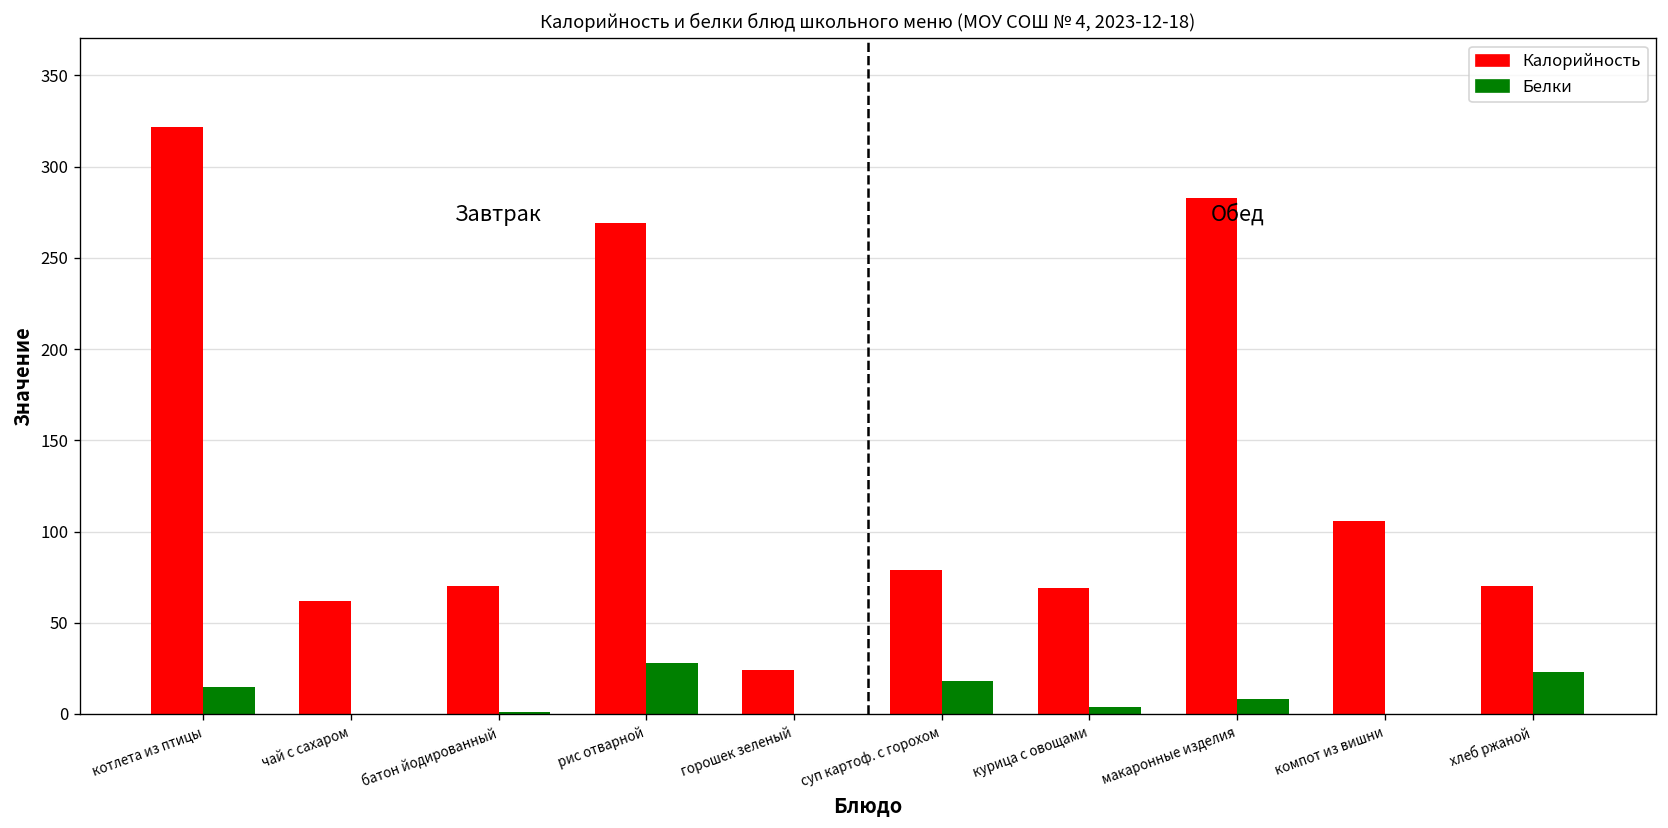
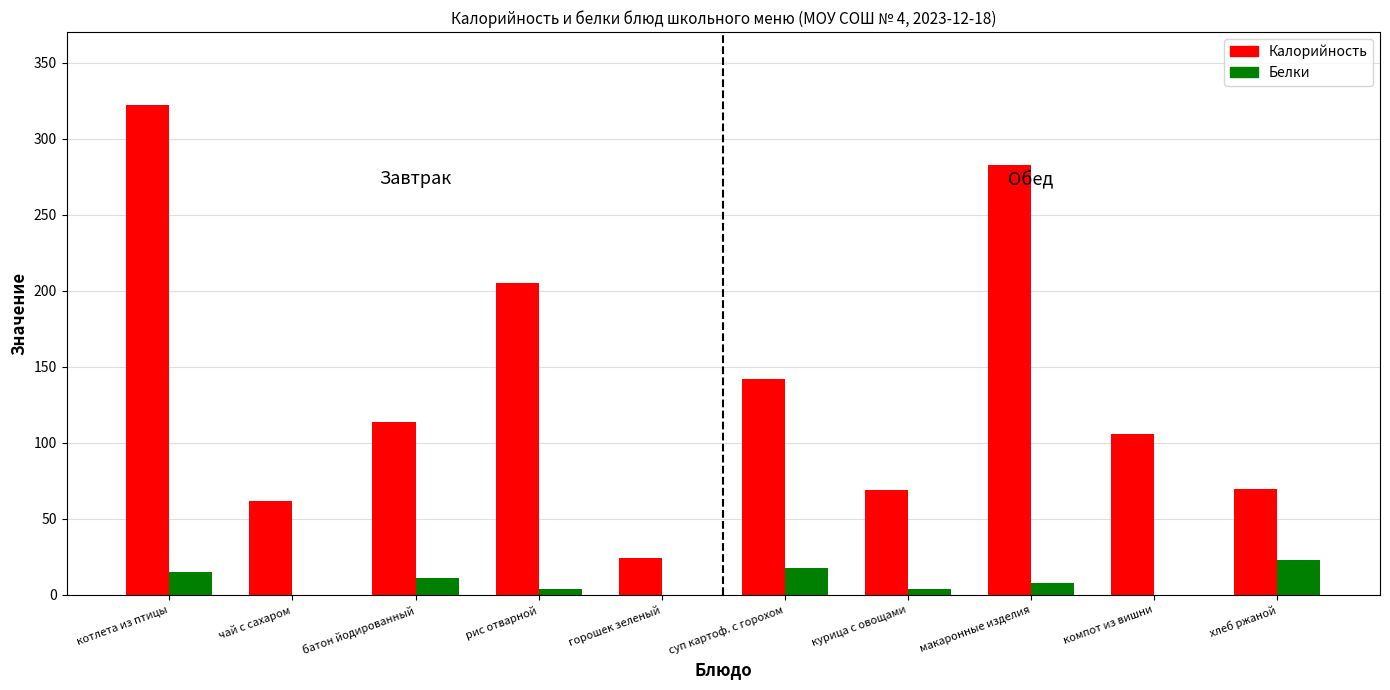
Калорийность, батон йодированный: 70 -> 114
Белки, батон йодированный: 1 -> 11
Калорийность, рис отварной: 269 -> 205
Белки, рис отварной: 28 -> 4
Калорийность, суп картоф. с горохом: 79 -> 142
